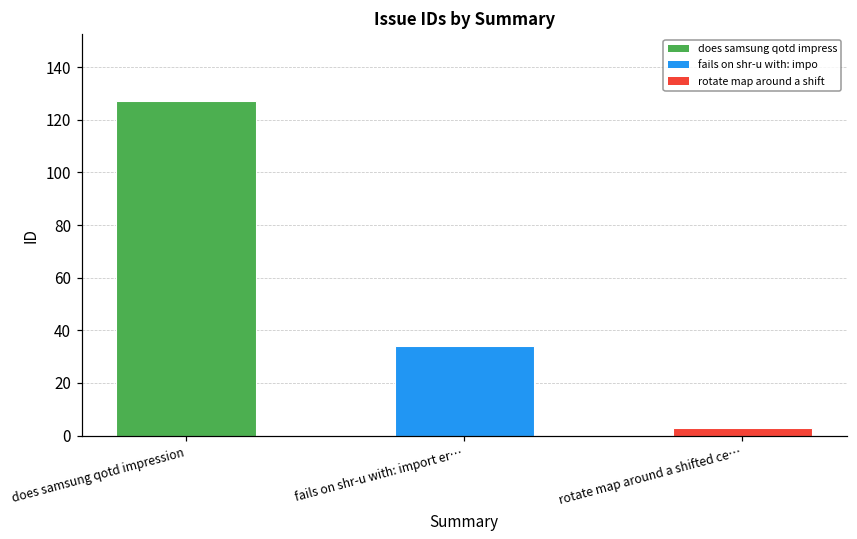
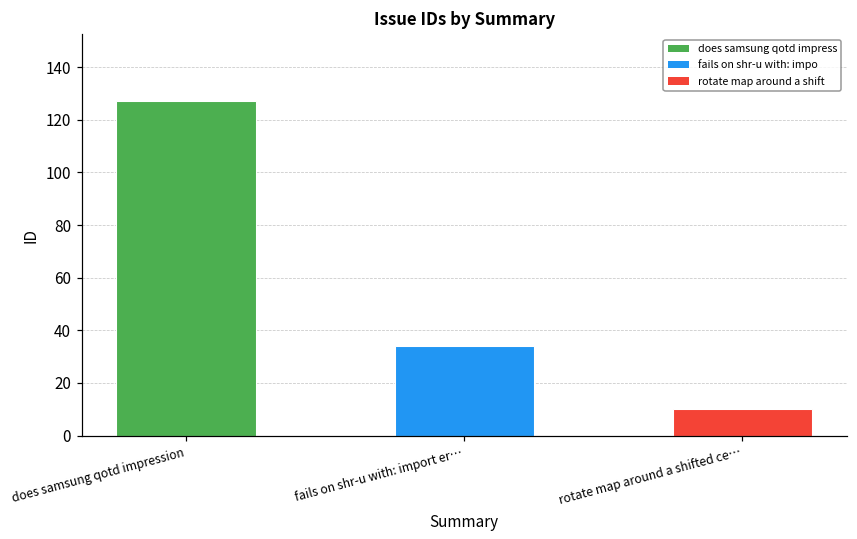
rotate map around a shifted ce…: 3 -> 10
